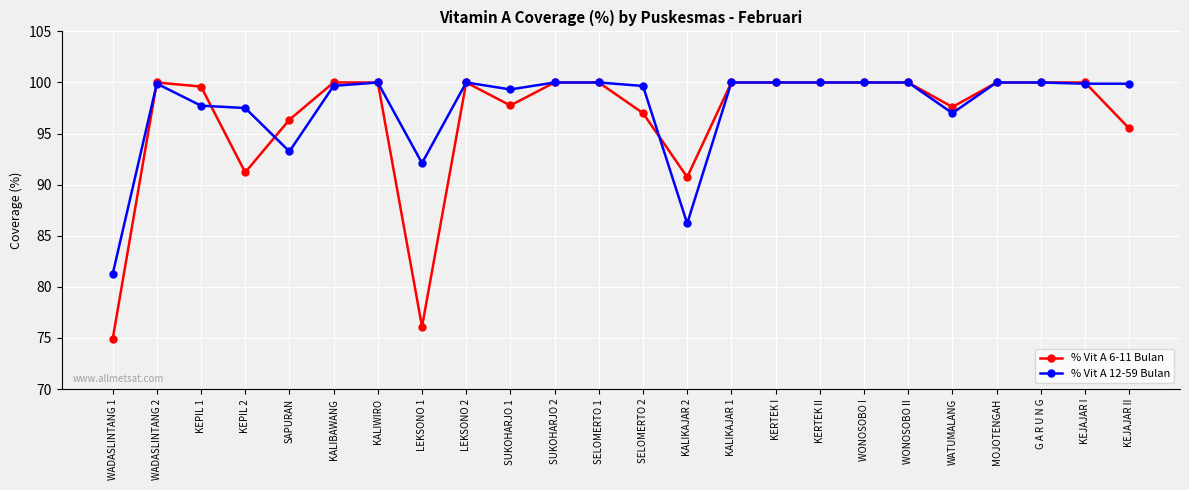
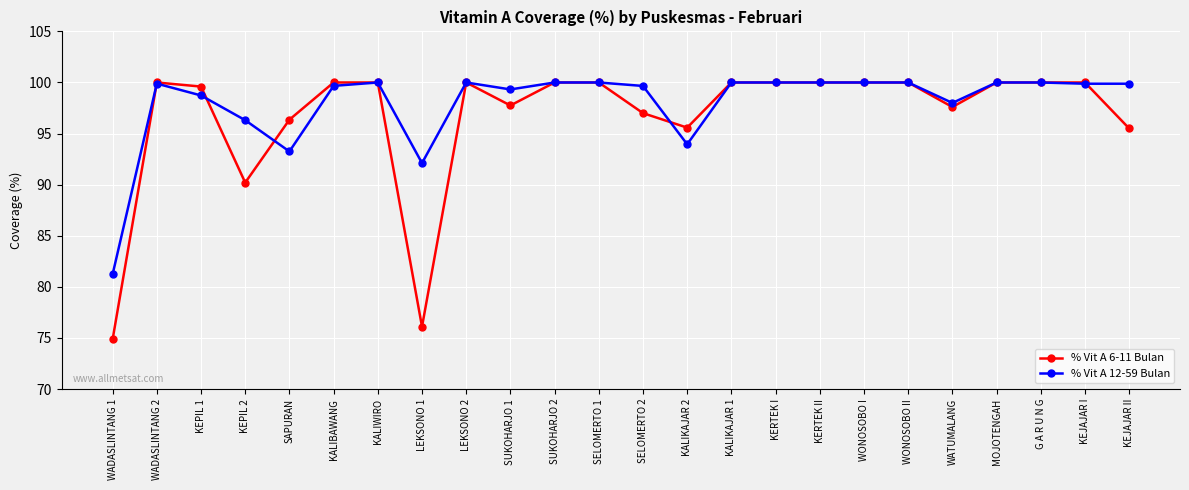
% Vit A 12-59 Bulan, KEPIL 1: 97.7 -> 98.7
% Vit A 6-11 Bulan, KEPIL 2: 91.2 -> 90.2
% Vit A 12-59 Bulan, KEPIL 2: 97.5 -> 96.3
% Vit A 6-11 Bulan, KALIKAJAR 2: 90.7 -> 95.6
% Vit A 12-59 Bulan, KALIKAJAR 2: 86.2 -> 94.0
% Vit A 12-59 Bulan, WATUMALANG: 97 -> 98
